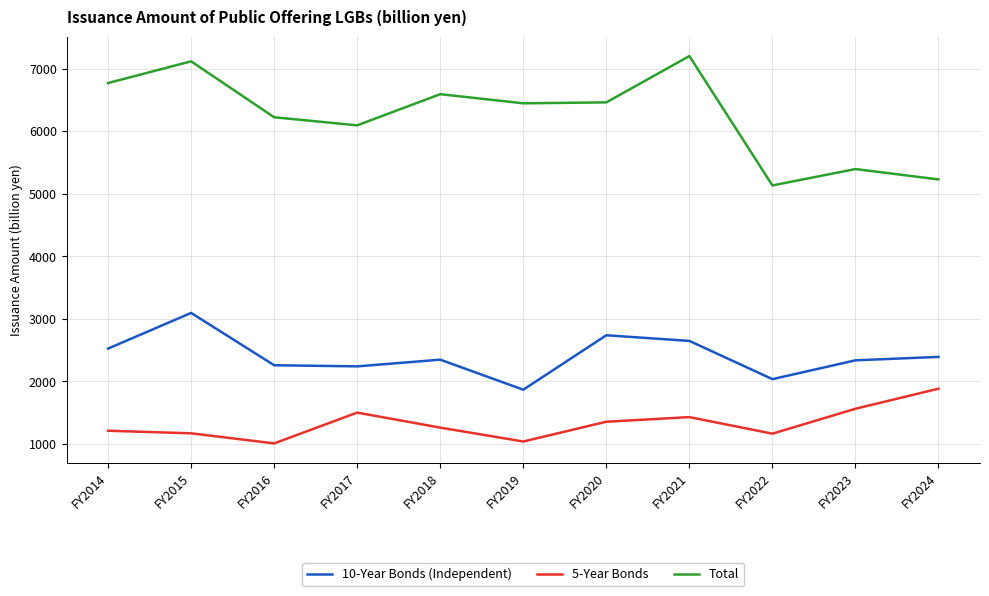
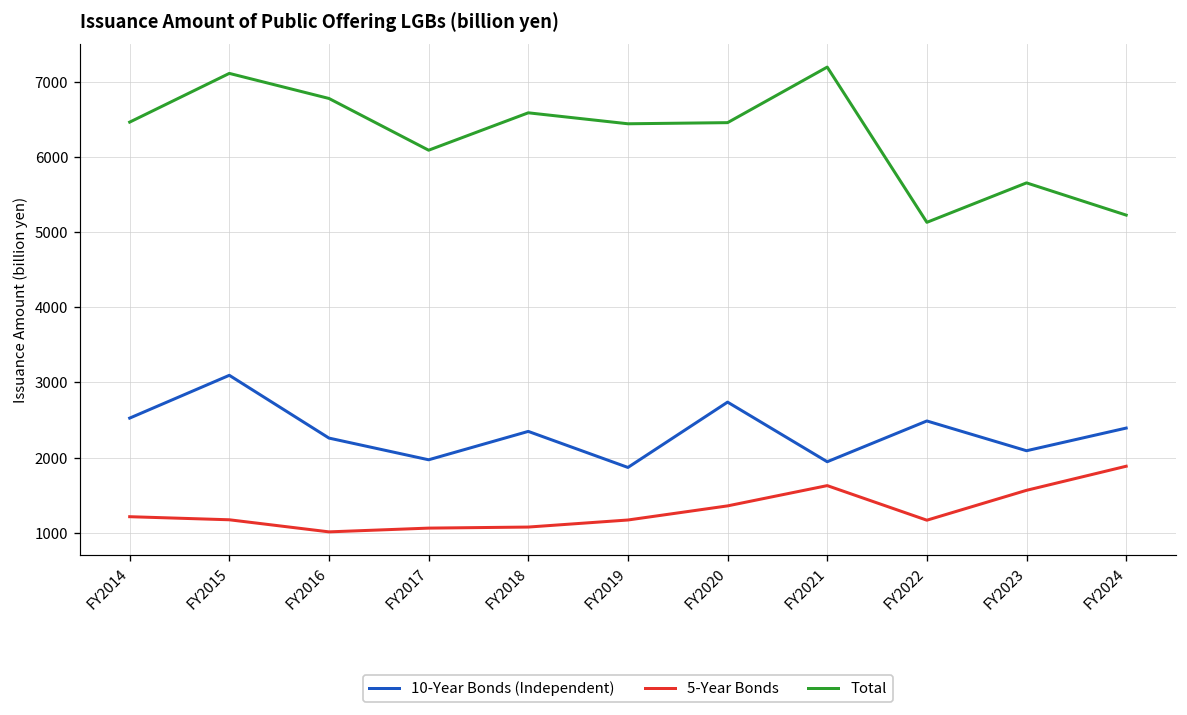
Total, FY2014: 6800 -> 6500
Total, FY2016: 6200 -> 6800
10-Year Bonds (Independent), FY2017: 2200 -> 2000
5-Year Bonds, FY2017: 1500 -> 1100
5-Year Bonds, FY2018: 1300 -> 1100
5-Year Bonds, FY2019: 1000 -> 1200
10-Year Bonds (Independent), FY2021: 2600 -> 1900
5-Year Bonds, FY2021: 1400 -> 1600
10-Year Bonds (Independent), FY2022: 2000 -> 2500
10-Year Bonds (Independent), FY2023: 2300 -> 2100
Total, FY2023: 5400 -> 5700
